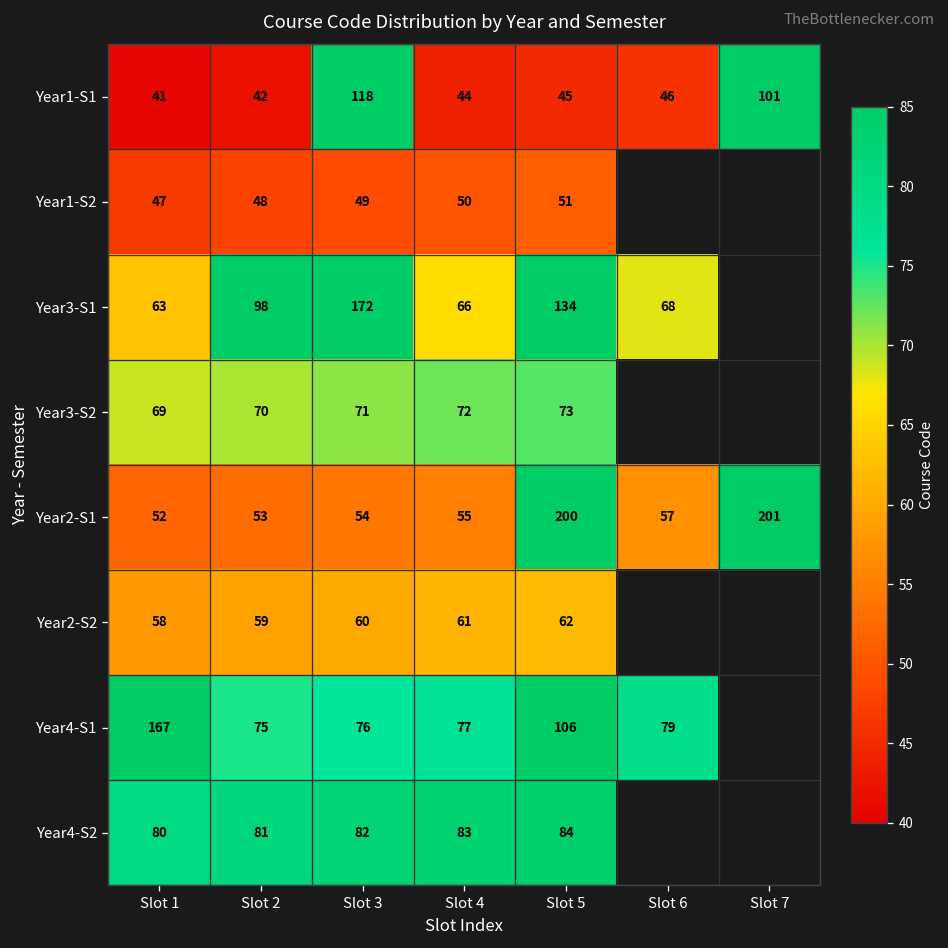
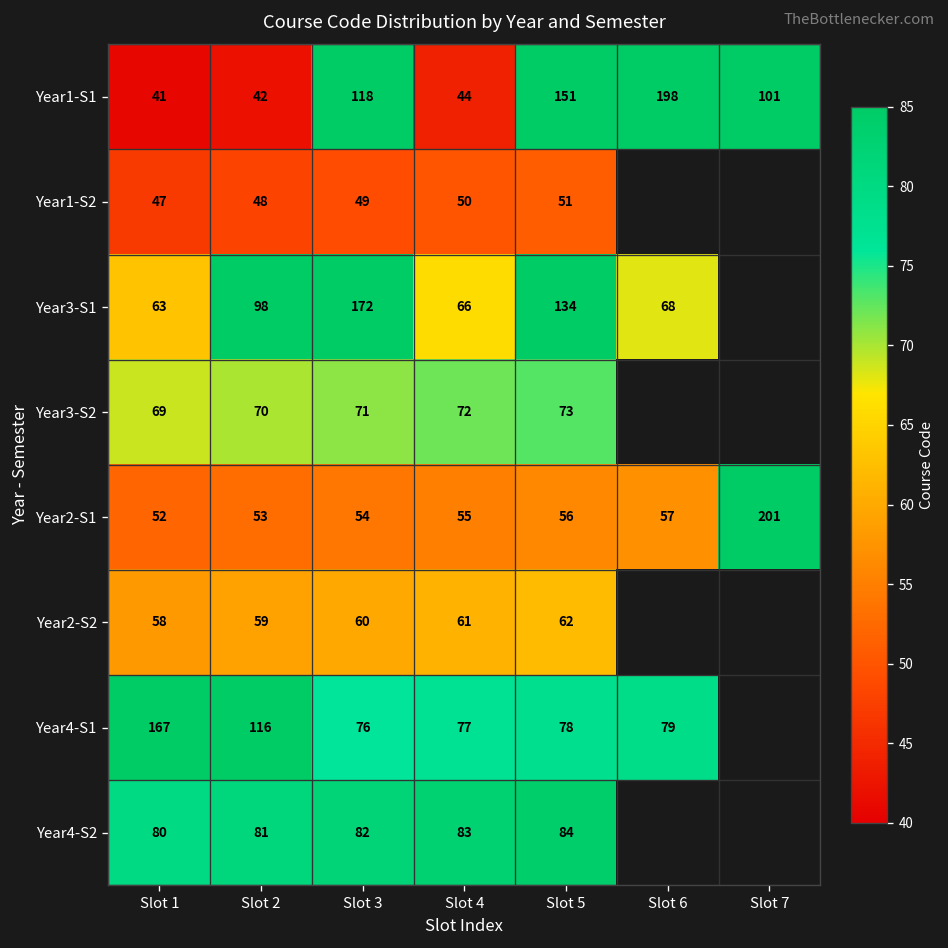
Year1-S1, Slot 5: 45 -> 151
Year1-S1, Slot 6: 46 -> 198
Year2-S1, Slot 5: 200 -> 56
Year4-S1, Slot 2: 75 -> 116
Year4-S1, Slot 5: 106 -> 78
